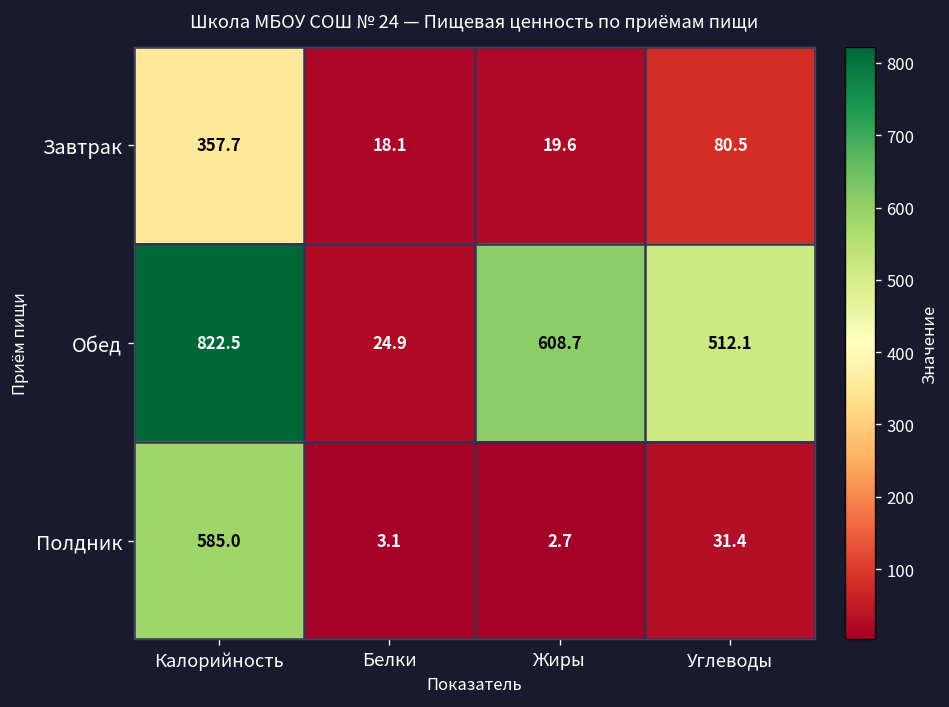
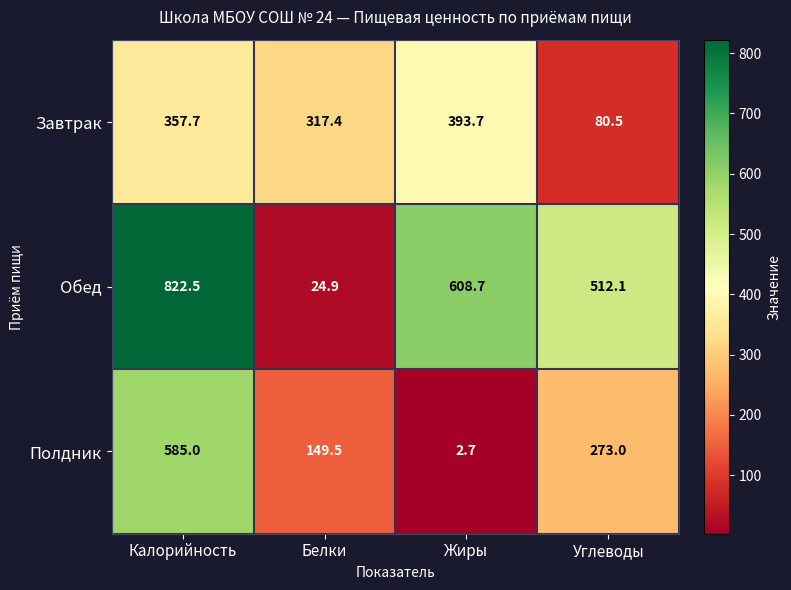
Завтрак, Белки: 18.1 -> 317.4
Завтрак, Жиры: 19.6 -> 393.7
Полдник, Белки: 3.1 -> 149.5
Полдник, Углеводы: 31.4 -> 273.0
